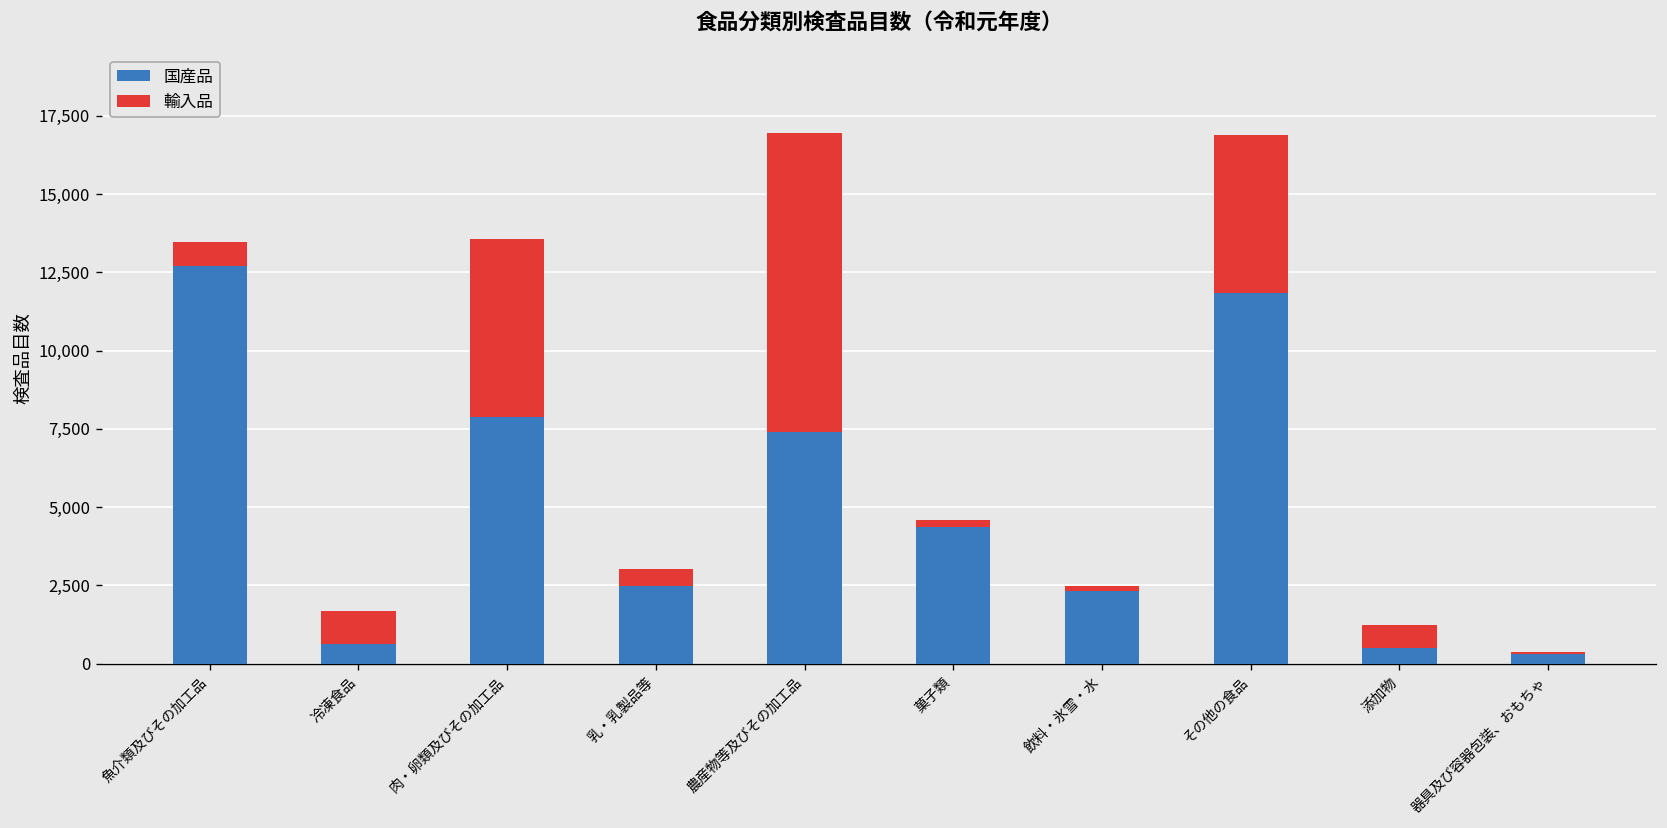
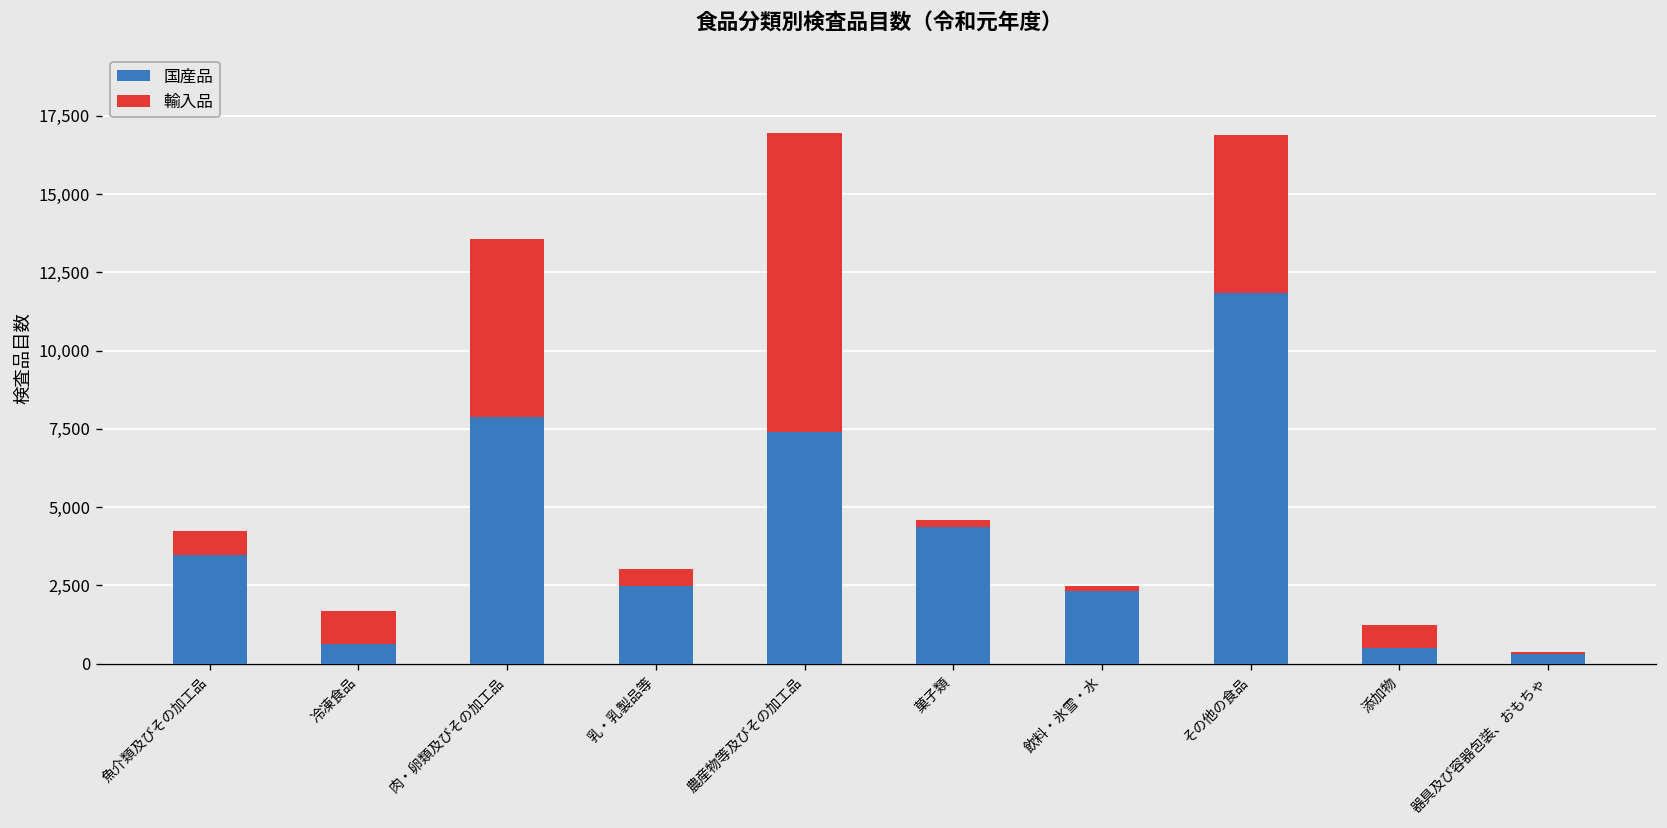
国産品, 魚介類及びその加工品: 12,700 -> 3,500
